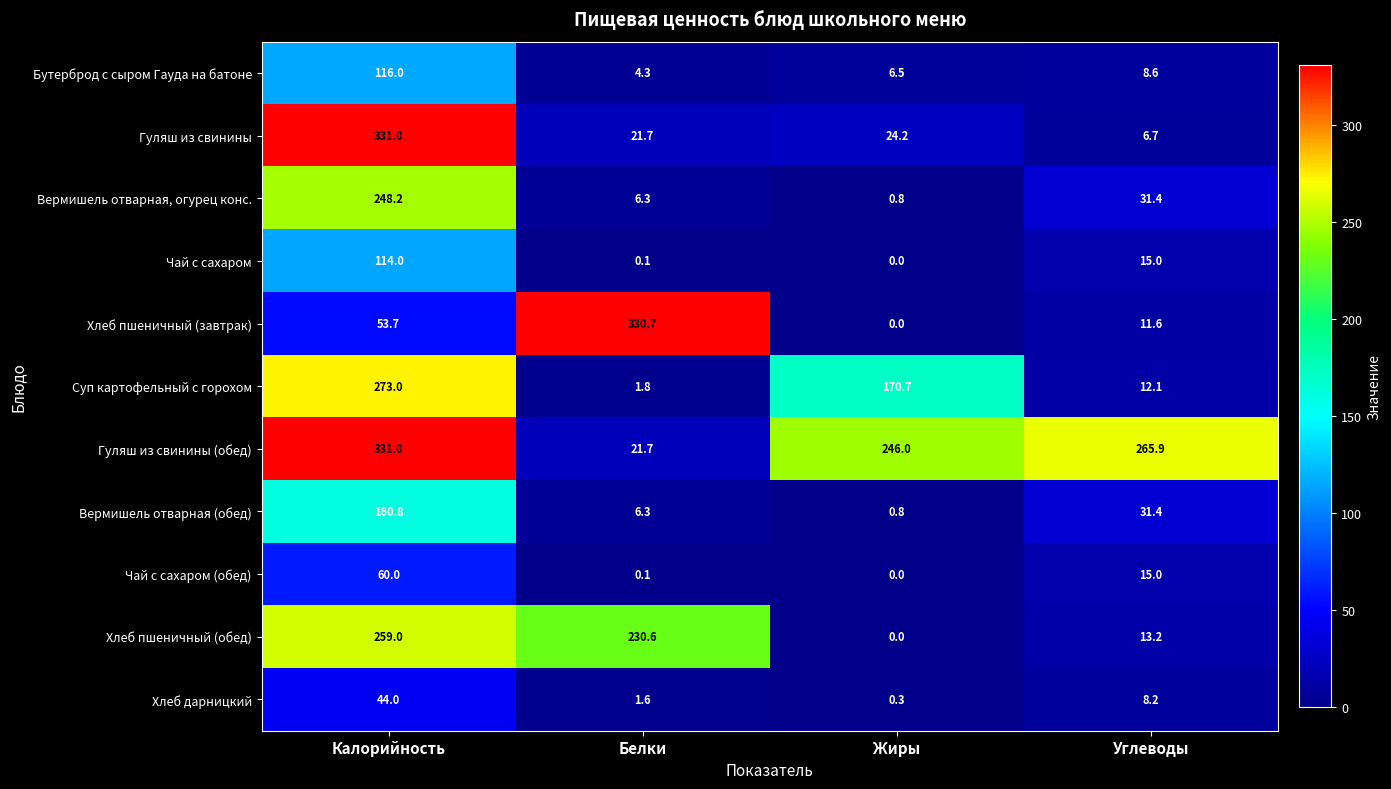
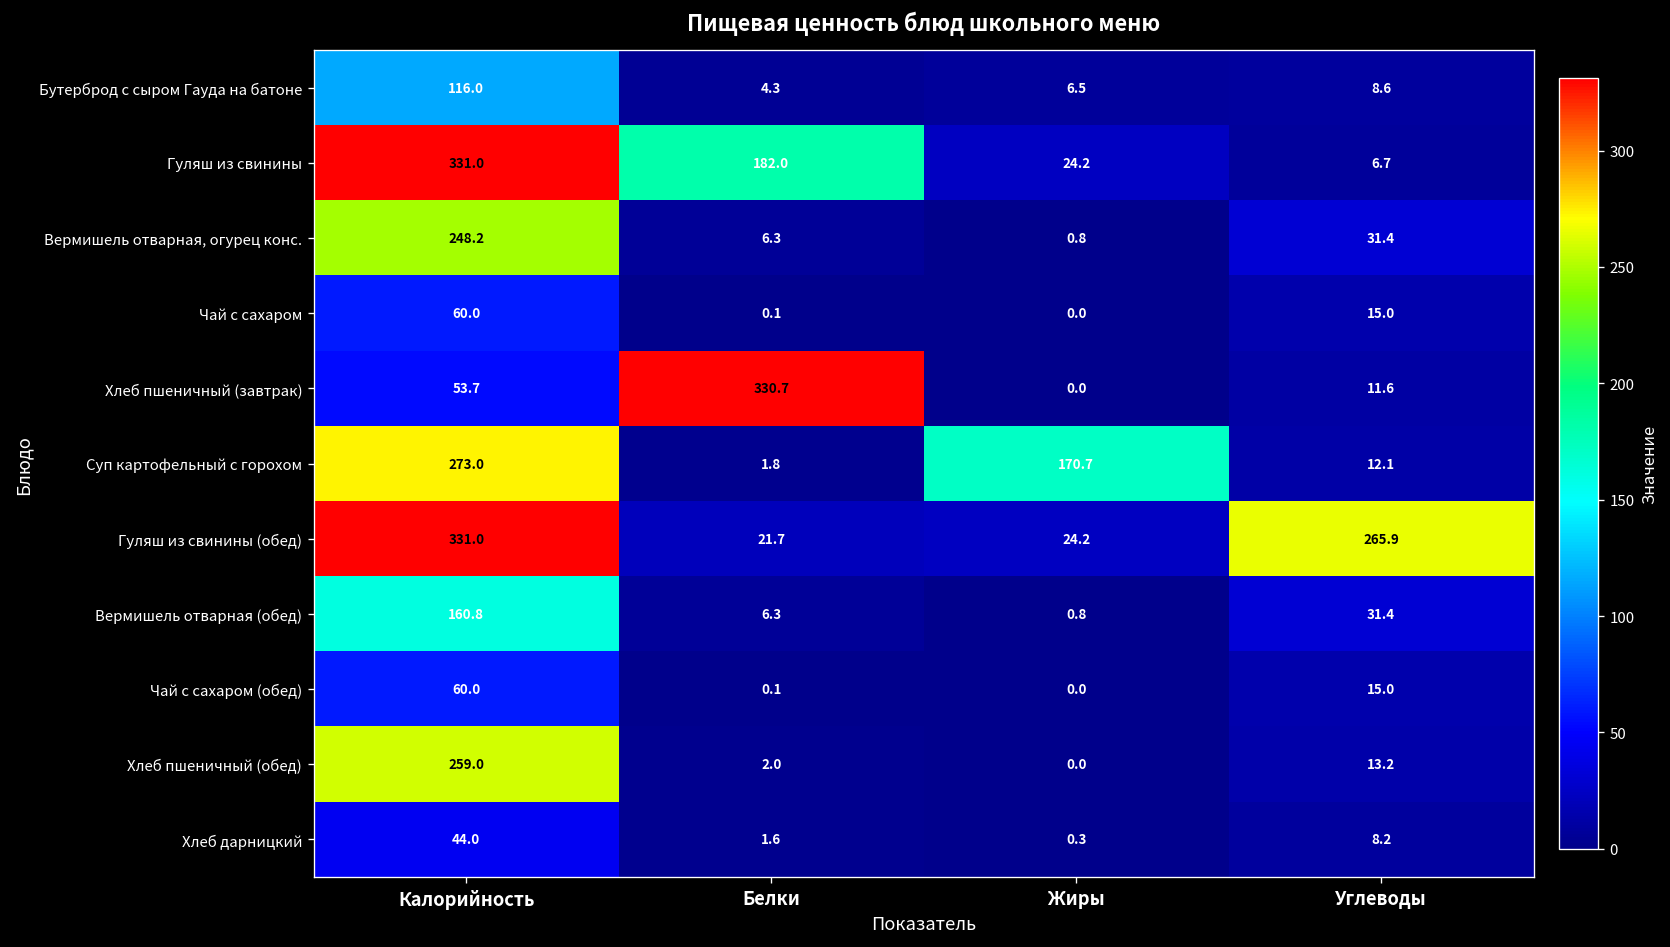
Гуляш из свинины, Белки: 21.7 -> 182.0
Чай с сахаром, Калорийность: 114.0 -> 60.0
Гуляш из свинины (обед), Жиры: 246.0 -> 24.2
Хлеб пшеничный (обед), Белки: 230.6 -> 2.0
